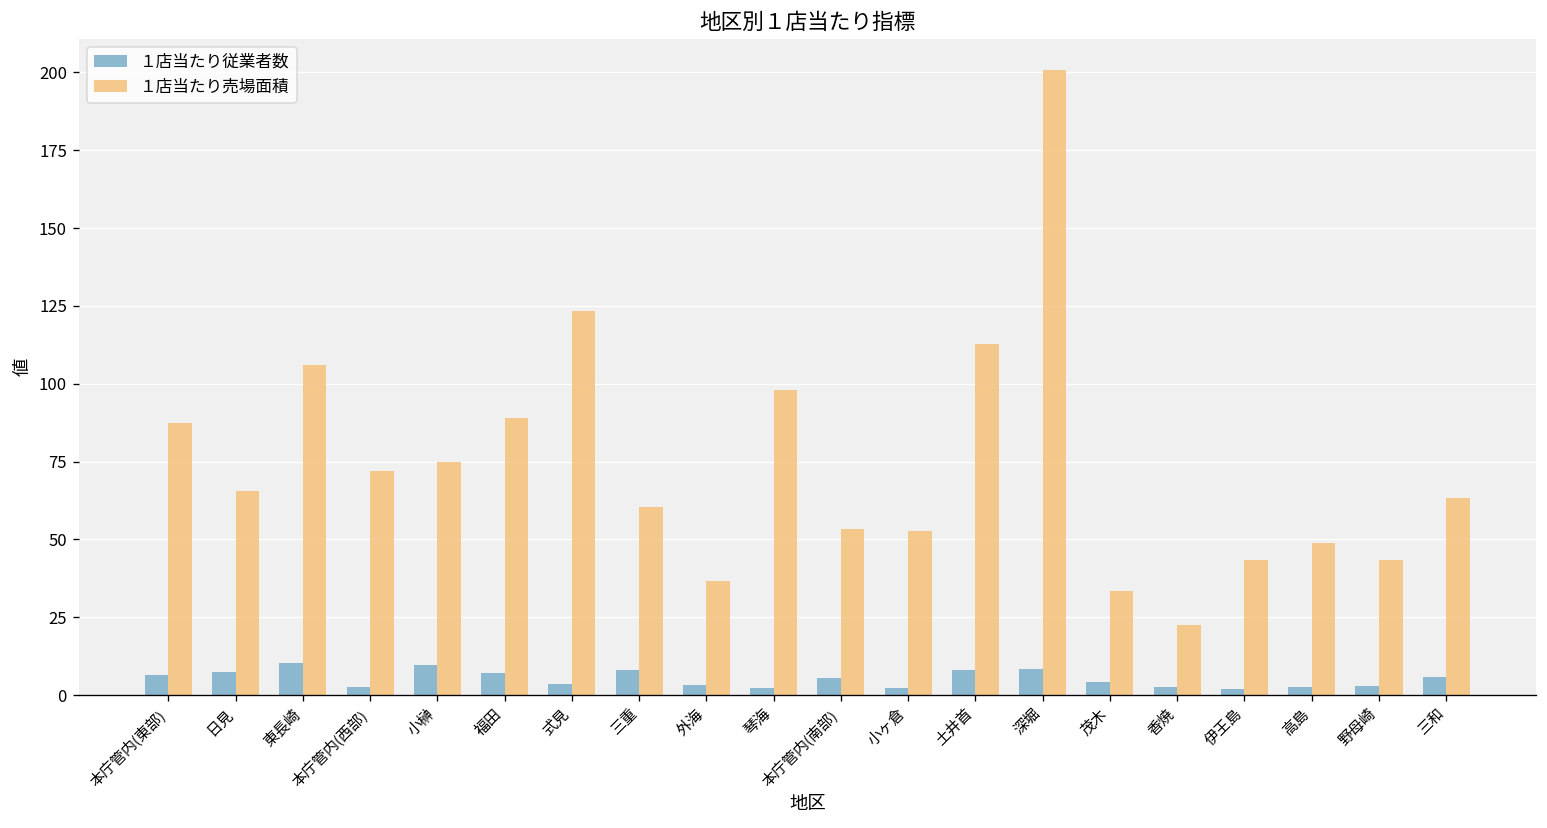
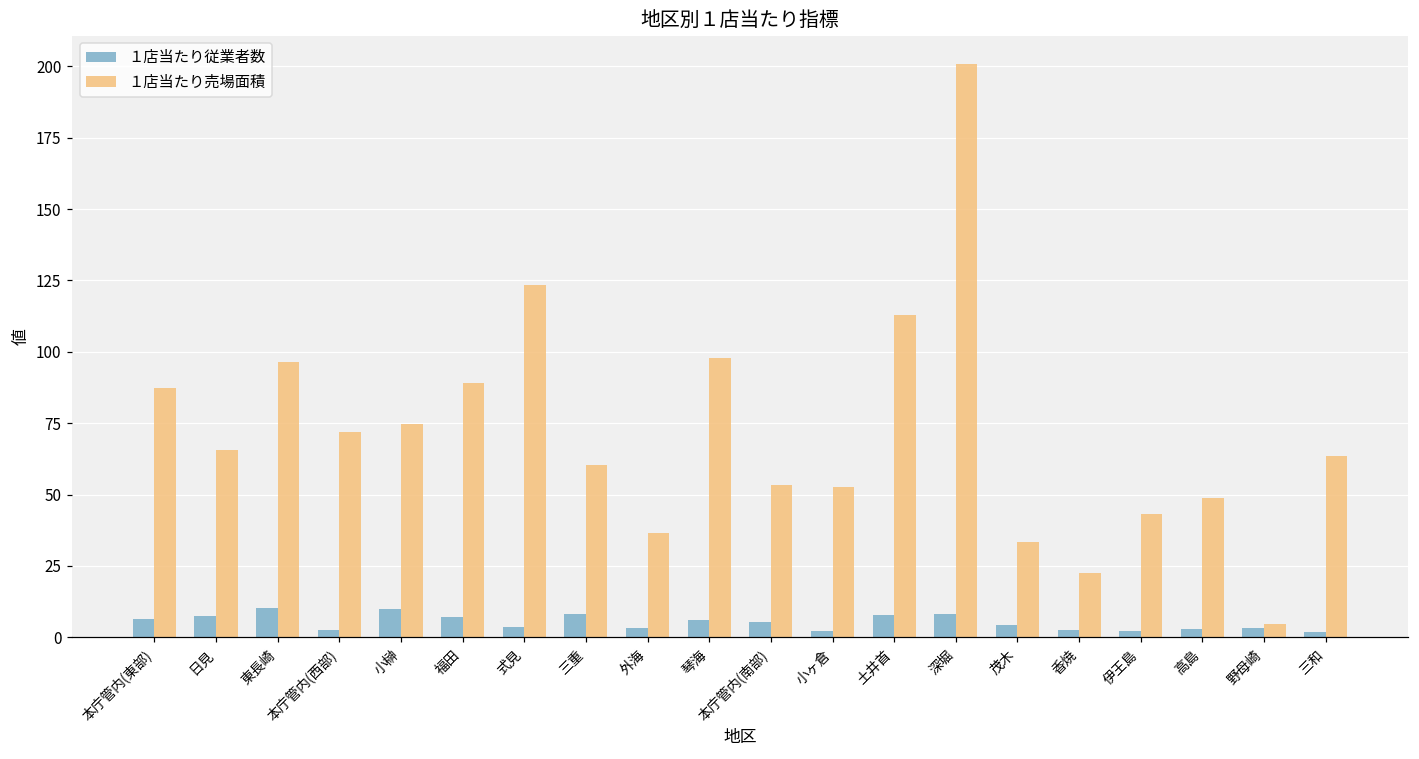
１店当たり売場面積, 東長崎: 106 -> 96
１店当たり従業者数, 琴海: 2 -> 6
１店当たり売場面積, 野母崎: 43 -> 5
１店当たり従業者数, 三和: 6 -> 2
